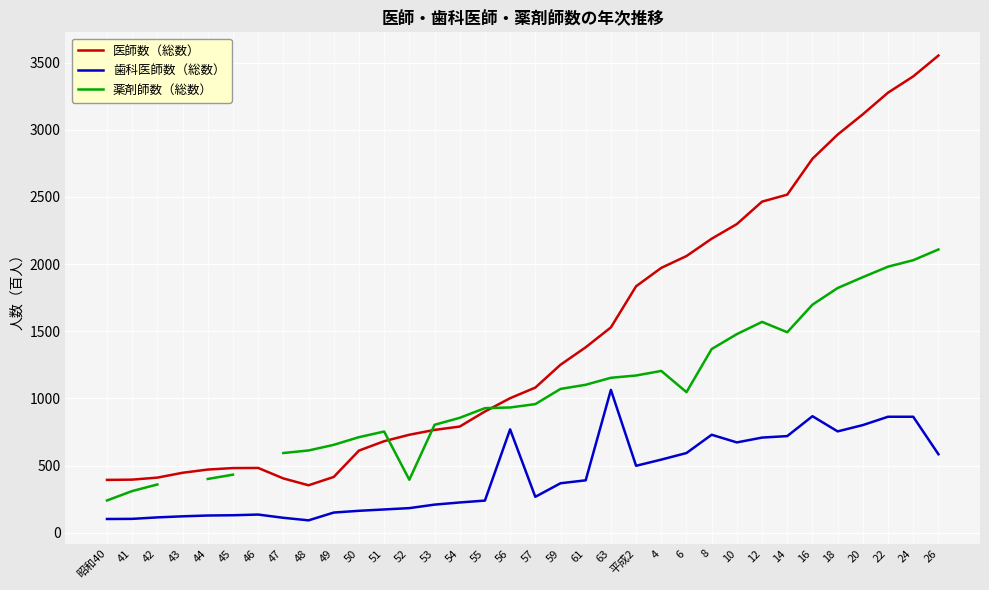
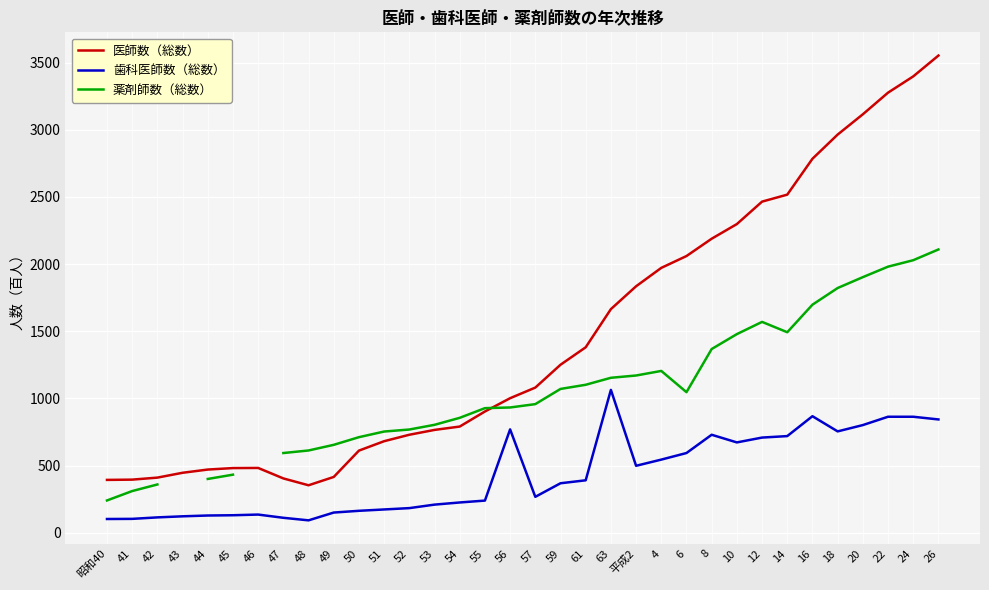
薬剤師数（総数）, 52: 400 -> 770
医師数（総数）, 63: 1530 -> 1670
歯科医師数（総数）, 26: 590 -> 840
